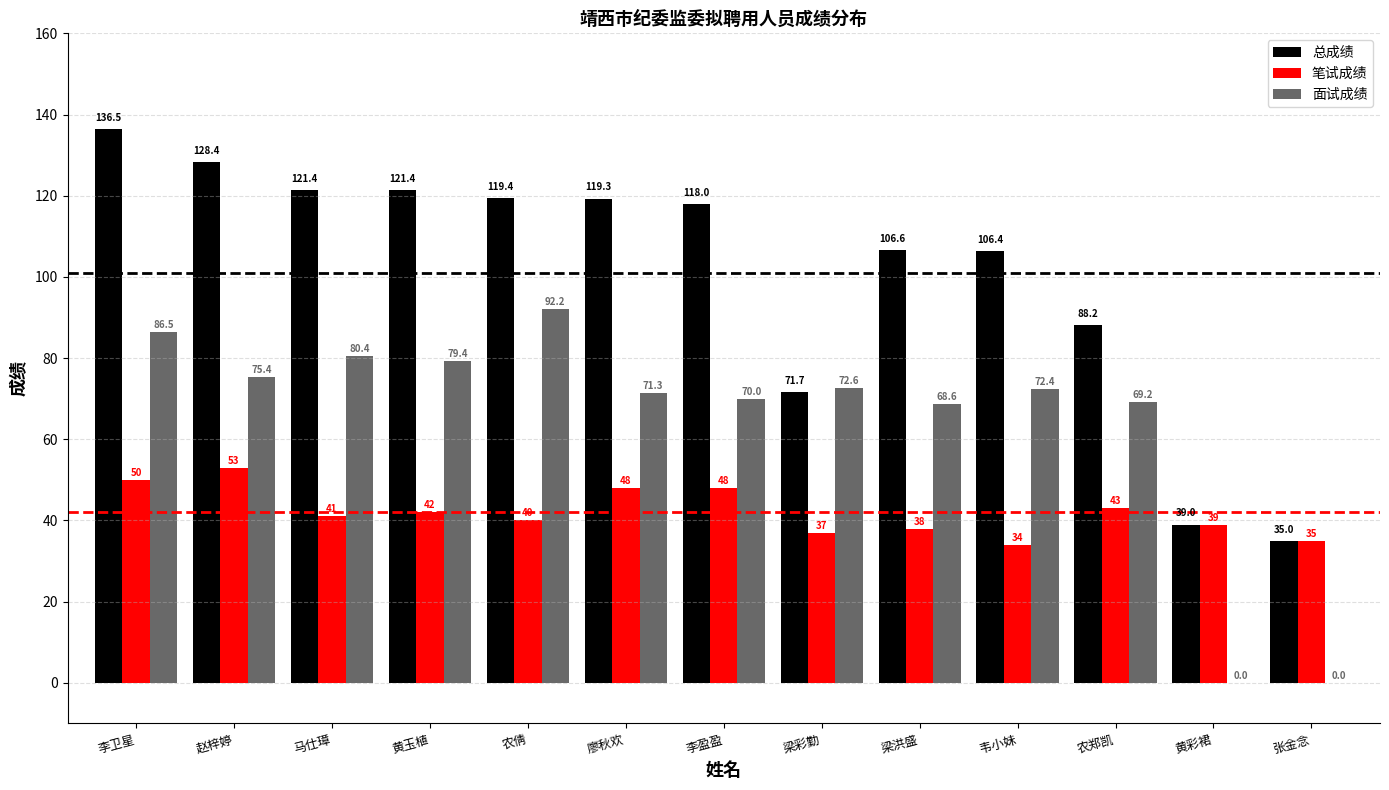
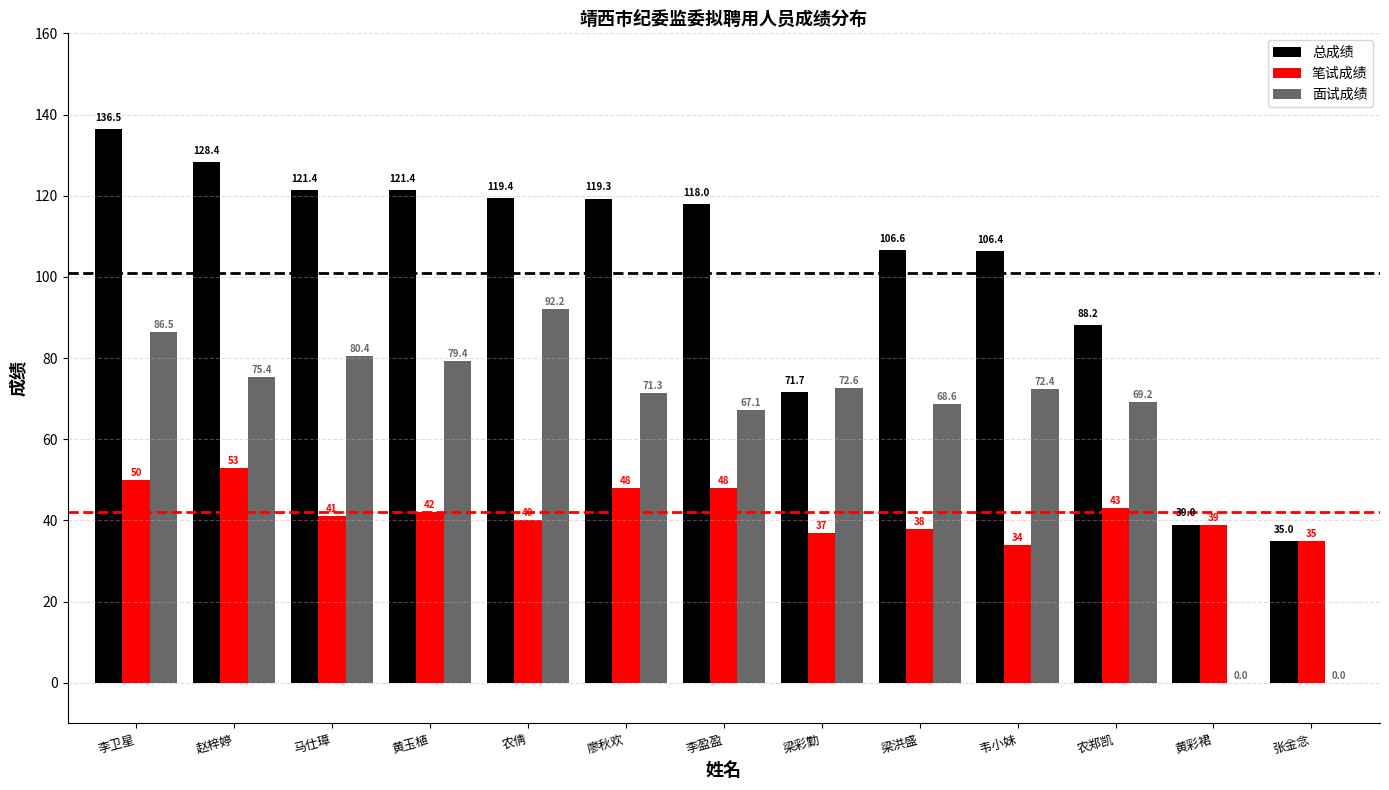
面试成绩, 李盈盈: 70.0 -> 67.1
